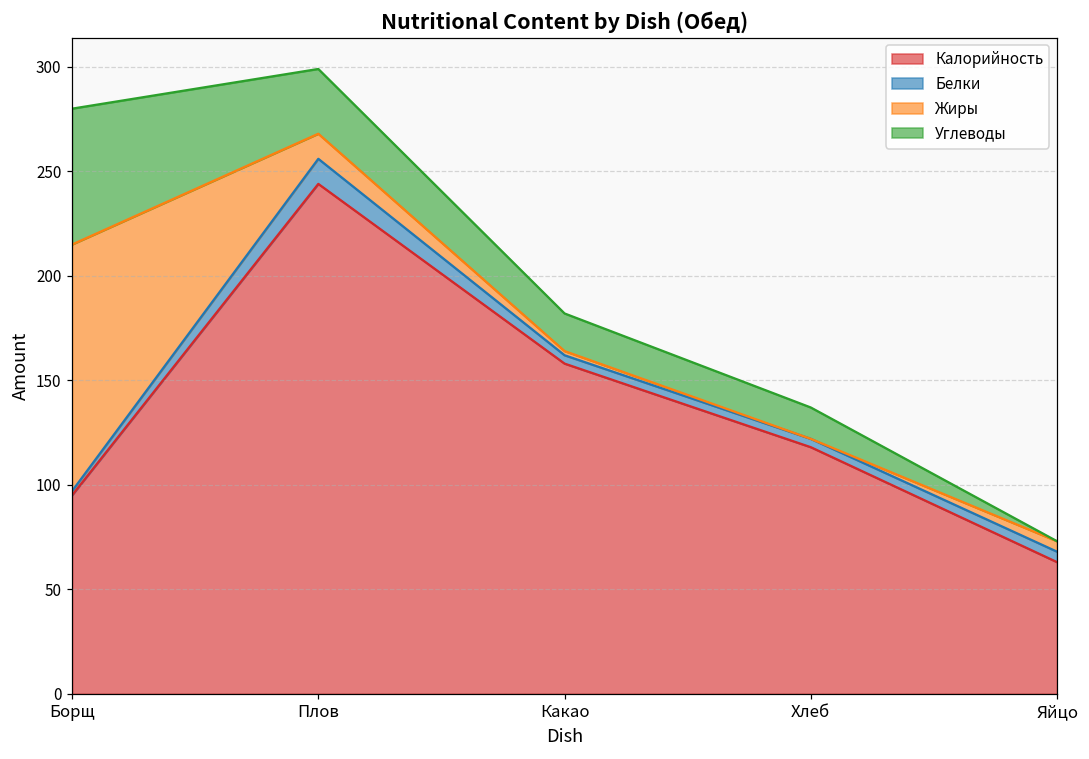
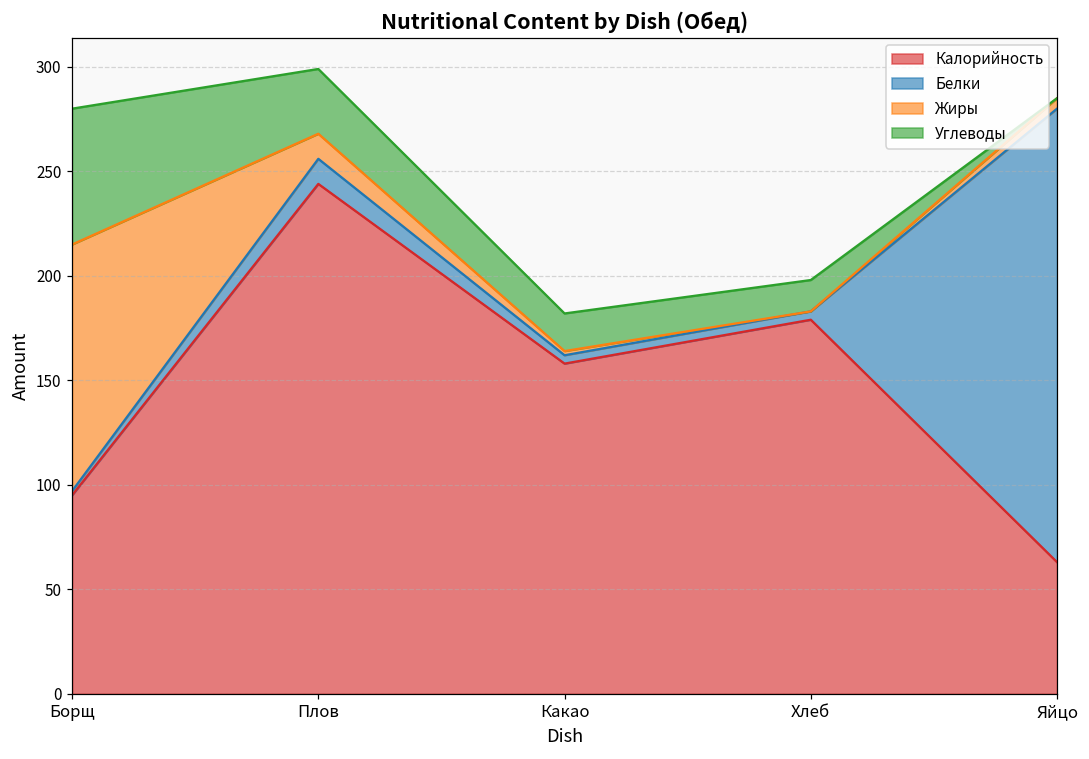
Калорийность, Хлеб: 118 -> 179
Белки, Яйцо: 5 -> 217
